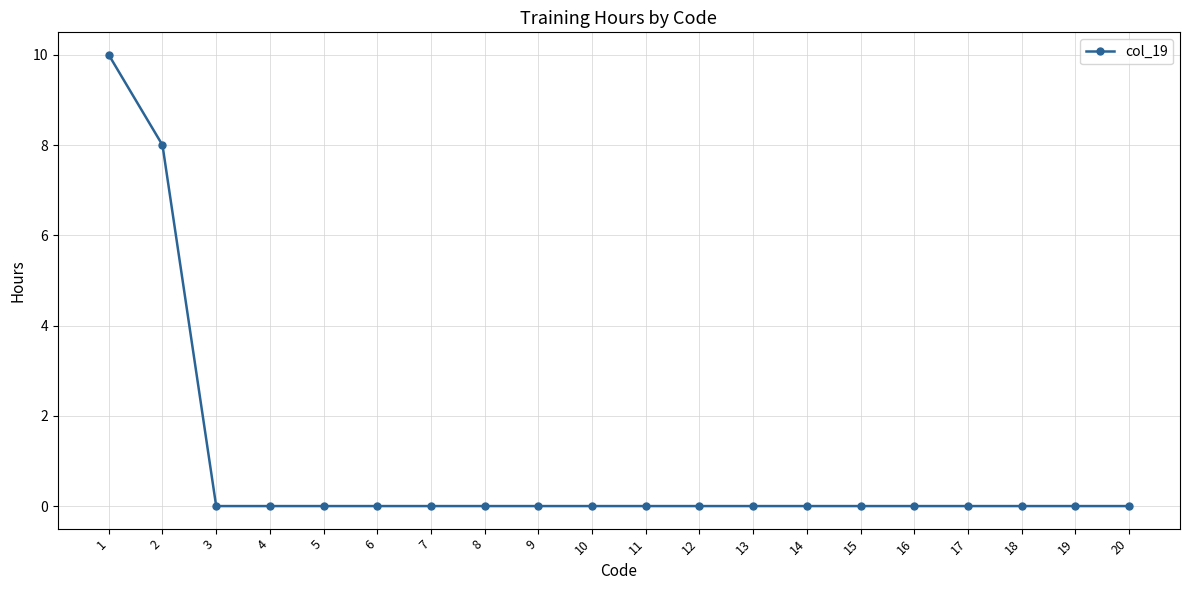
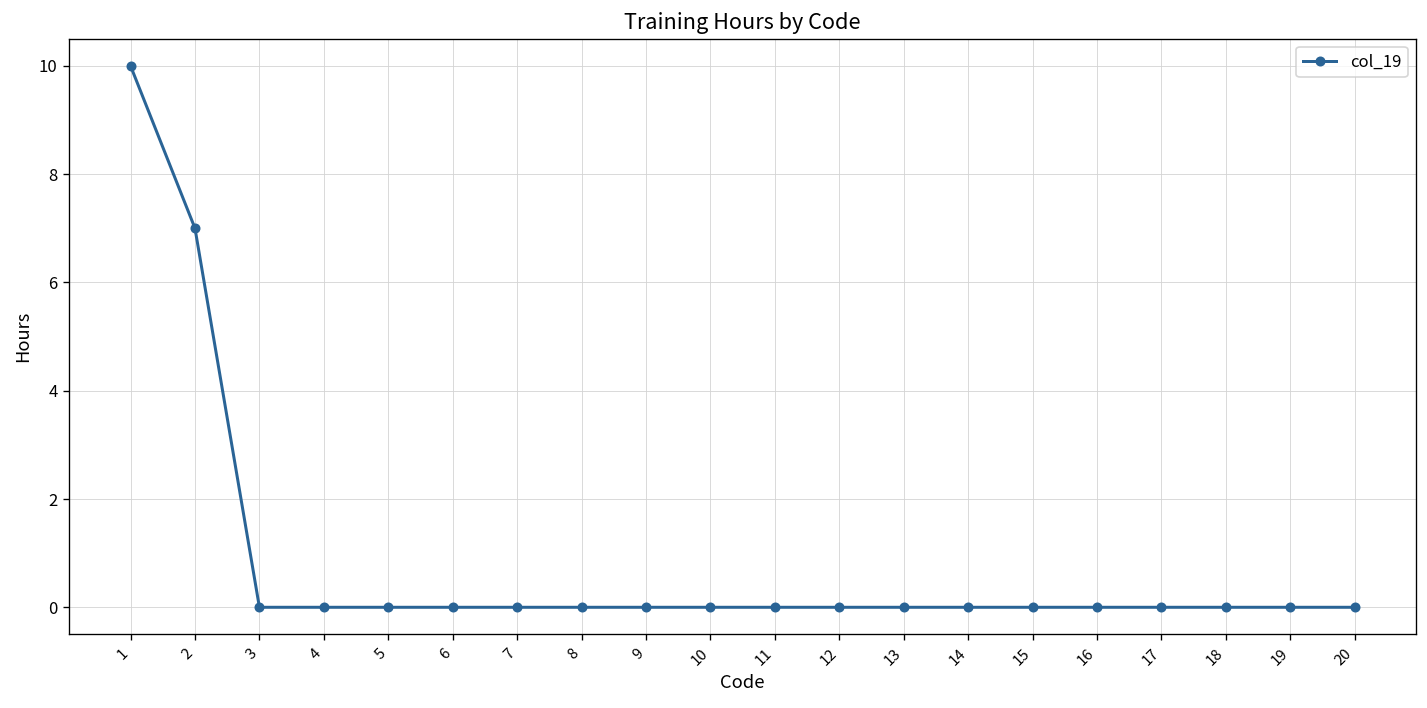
2: 8 -> 7
